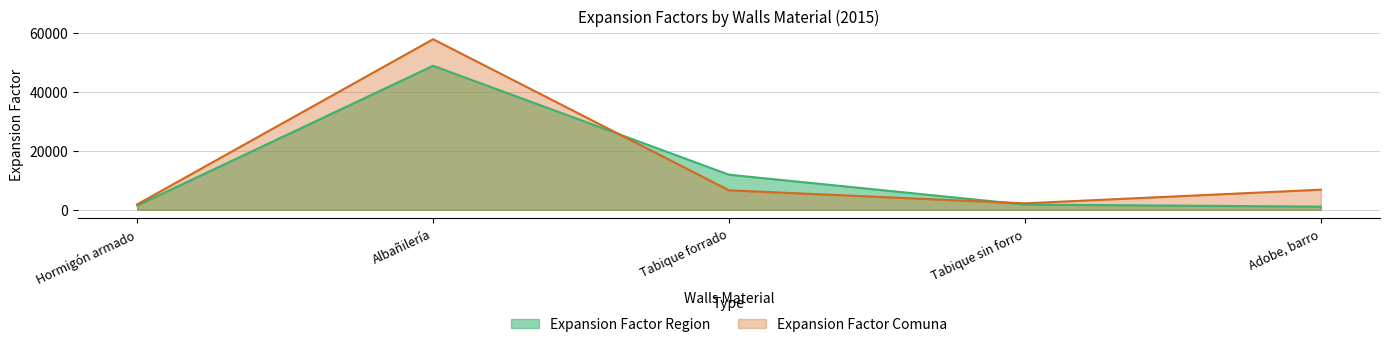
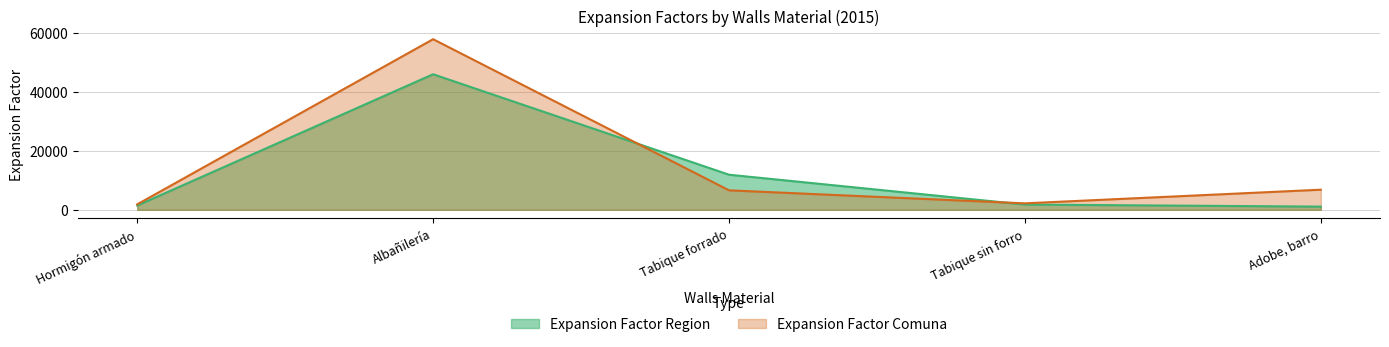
Expansion Factor Region, Albañilería: 49000 -> 46000
